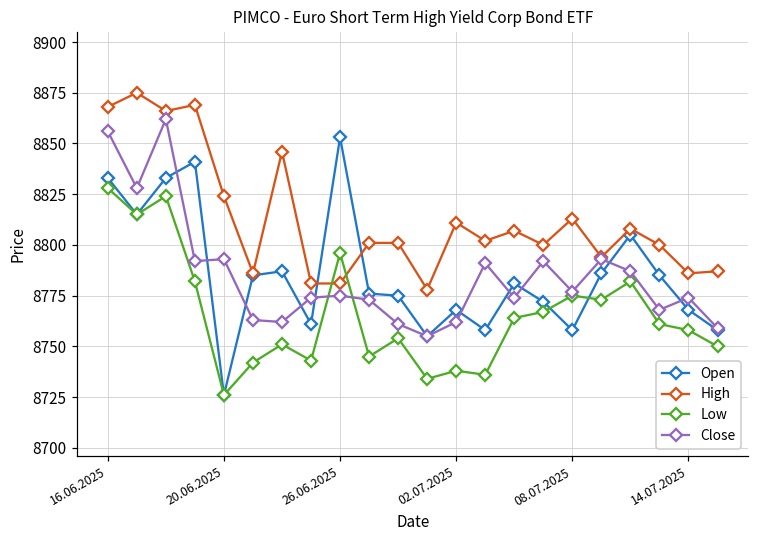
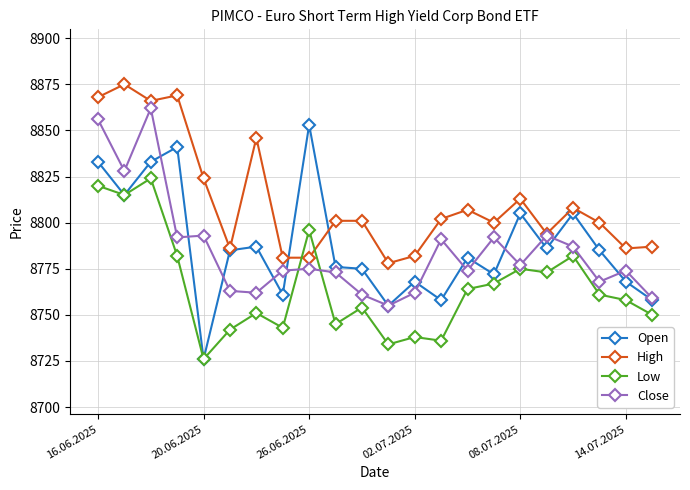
Low, 16.06.2025: 8828 -> 8820
High, 02.07.2025: 8811 -> 8782
Open, 08.07.2025: 8758 -> 8805
